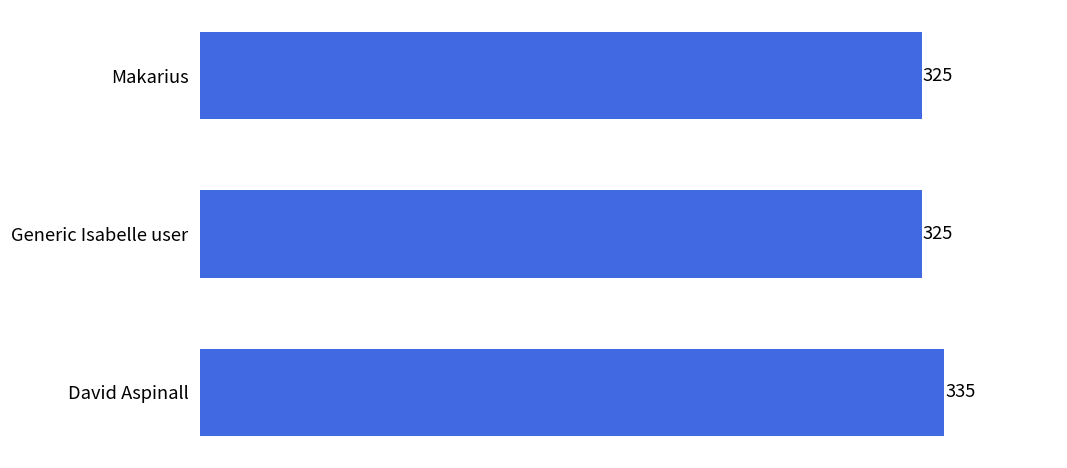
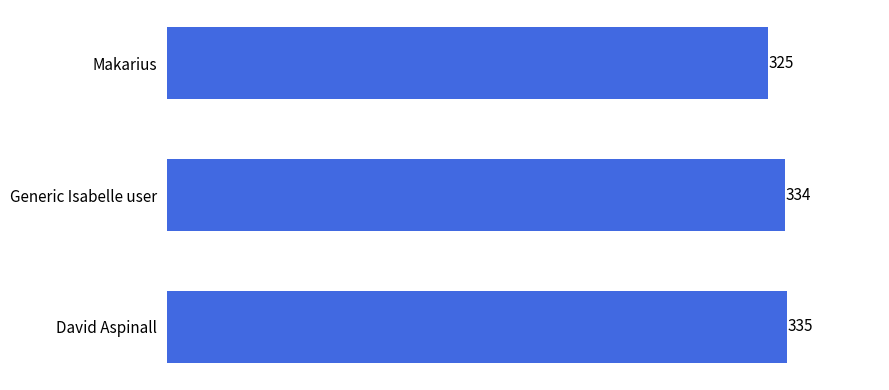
Generic Isabelle user: 325 -> 334
